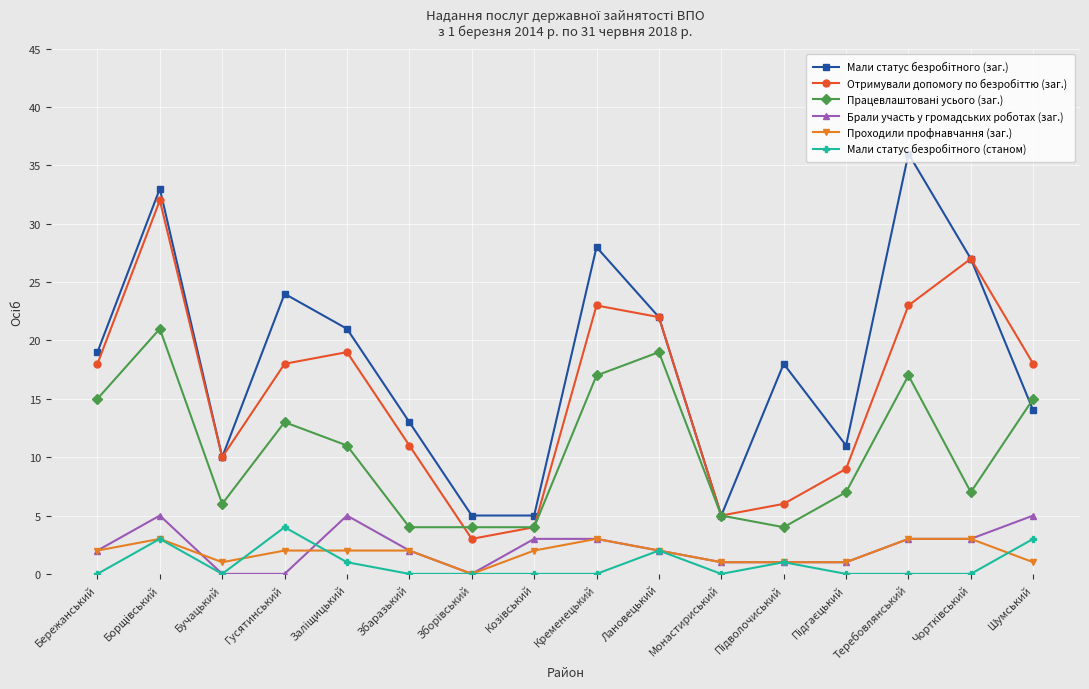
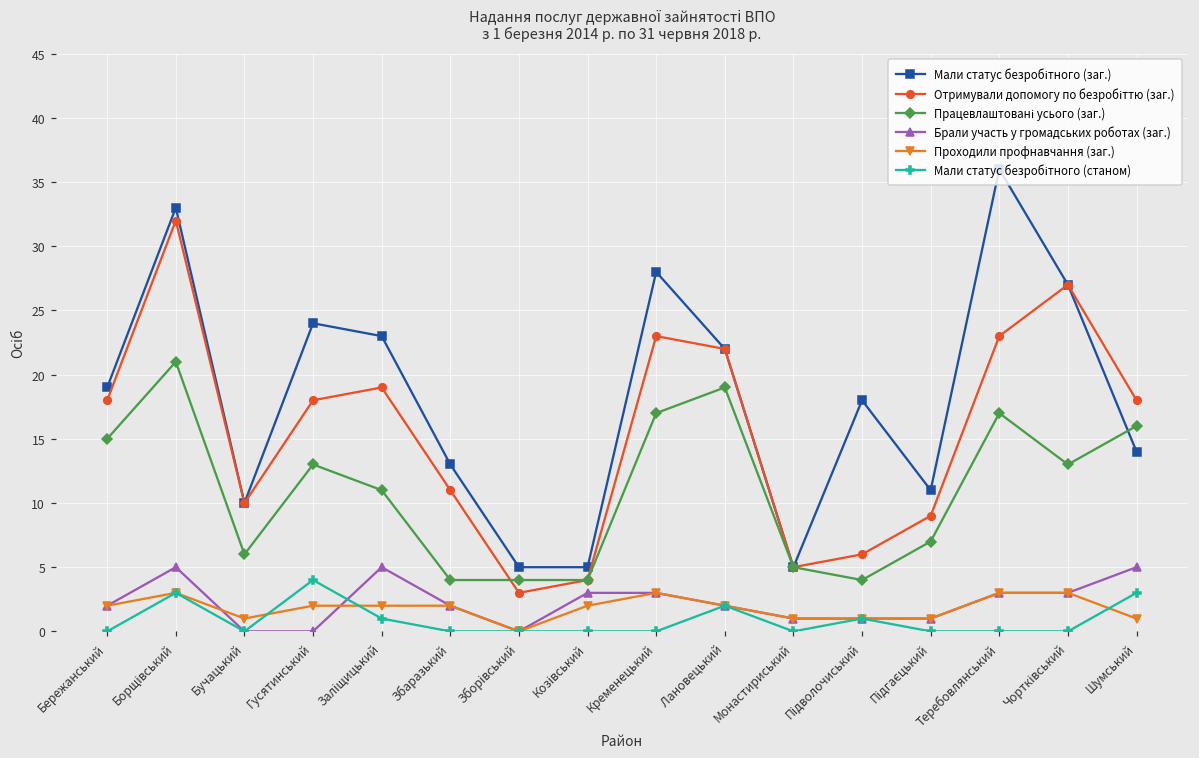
Мали статус безробітного (заг.), Заліщицький: 21 -> 23
Працевлаштовані усього (заг.), Чортківський: 7 -> 13
Працевлаштовані усього (заг.), Шумський: 15 -> 16
